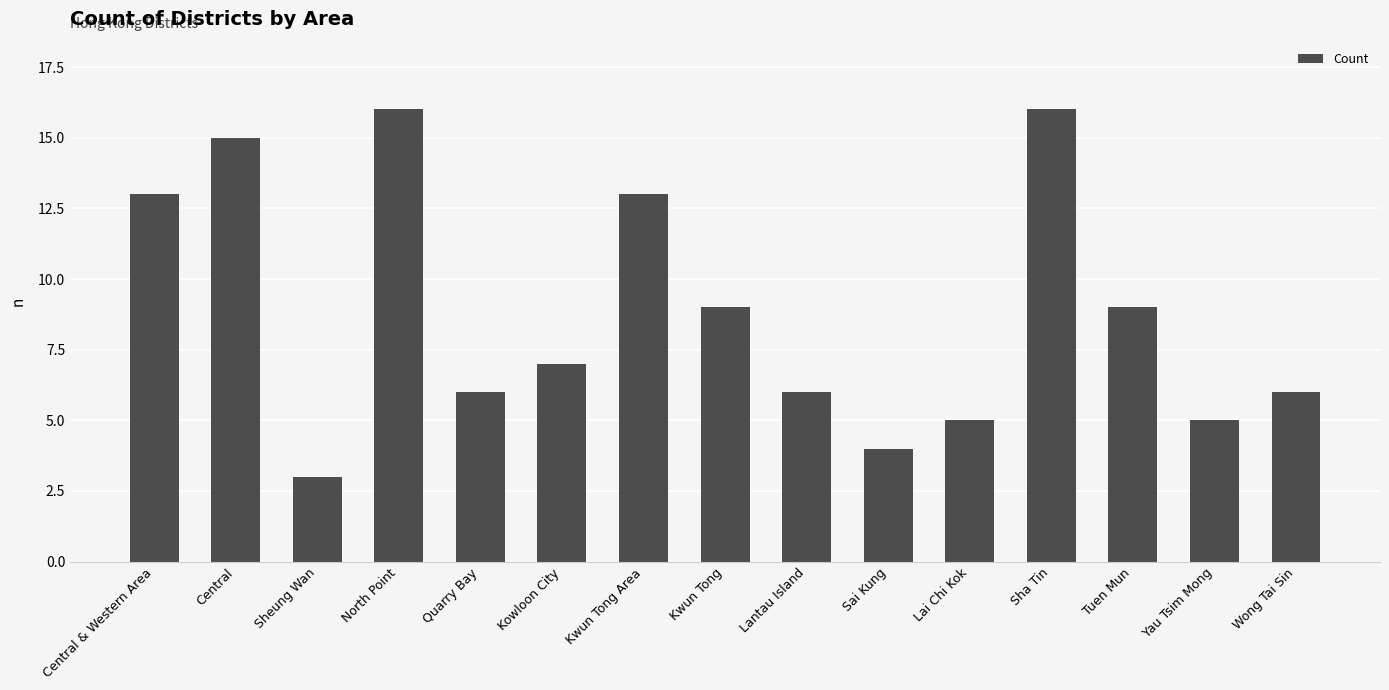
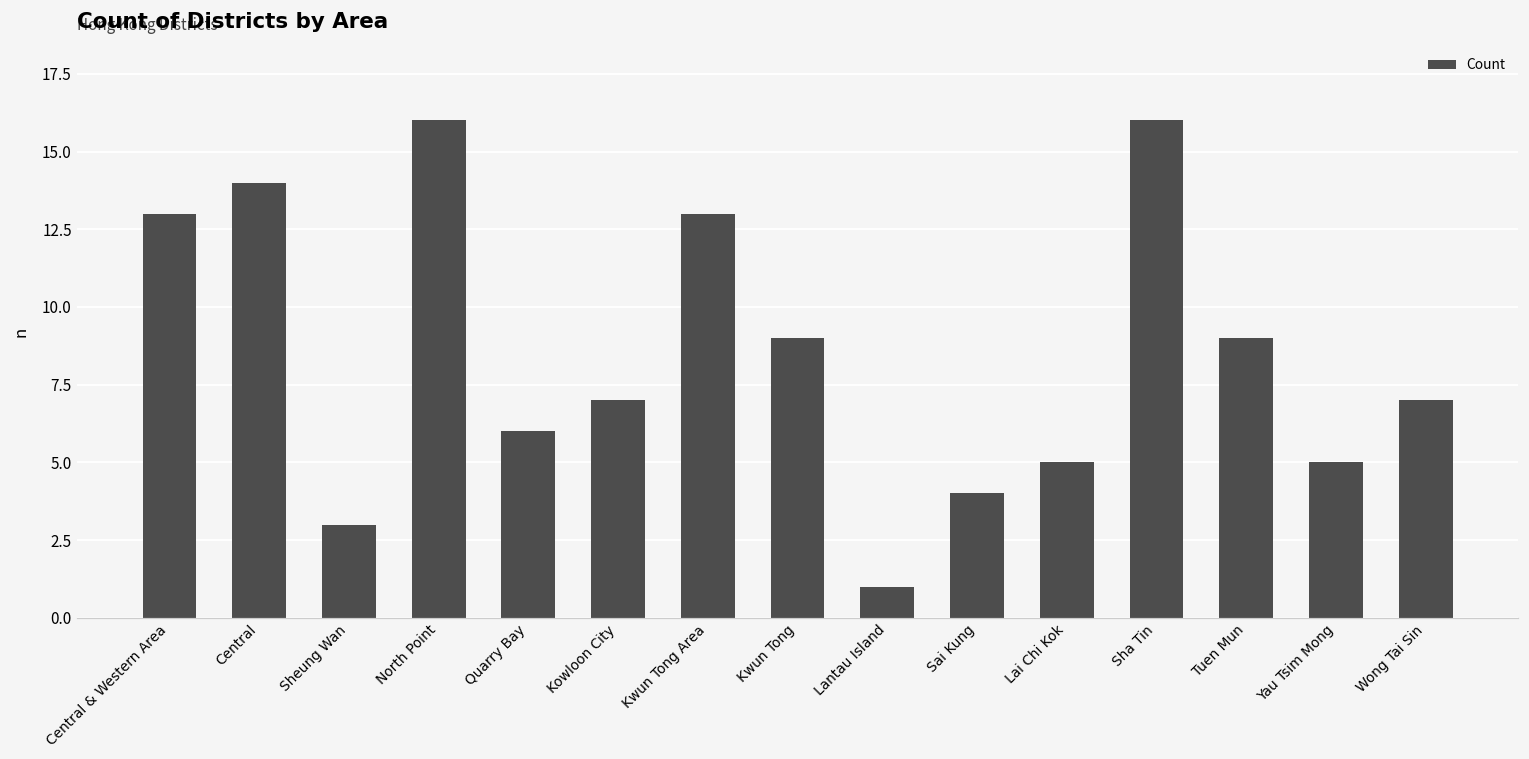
Central: 15 -> 14
Lantau Island: 6 -> 1
Wong Tai Sin: 6 -> 7
